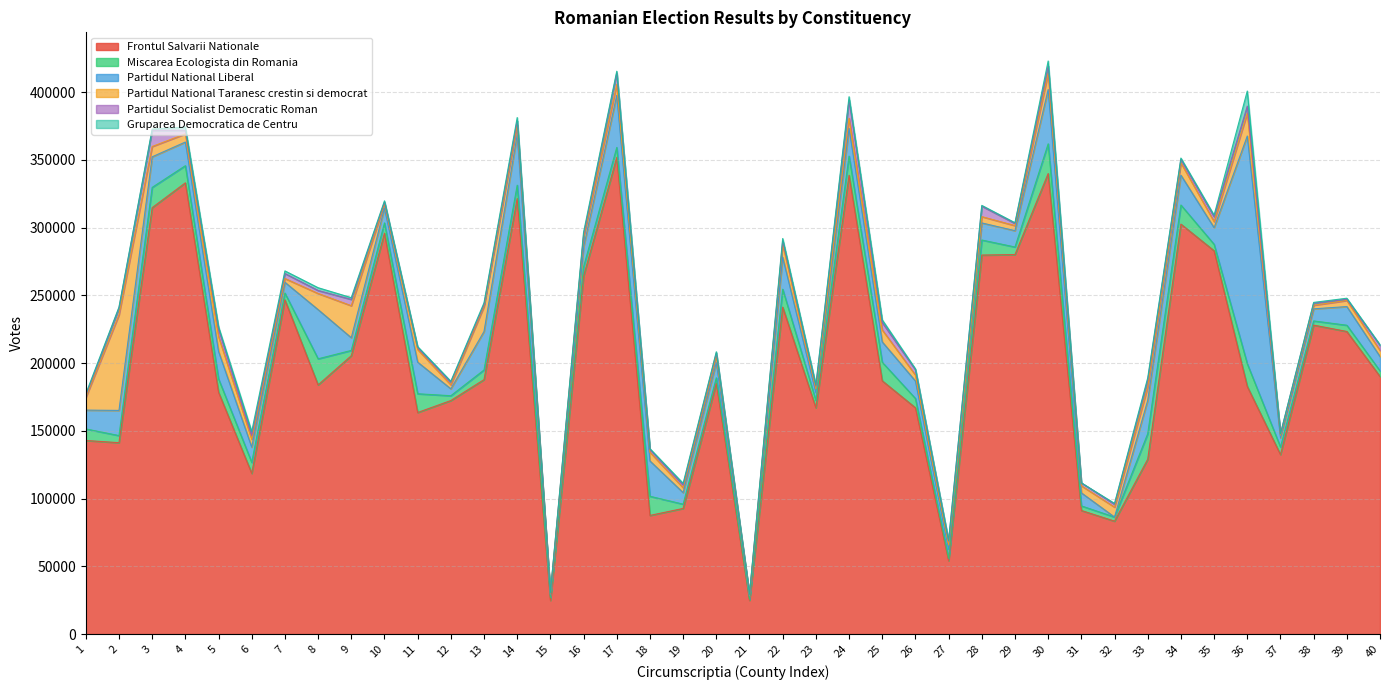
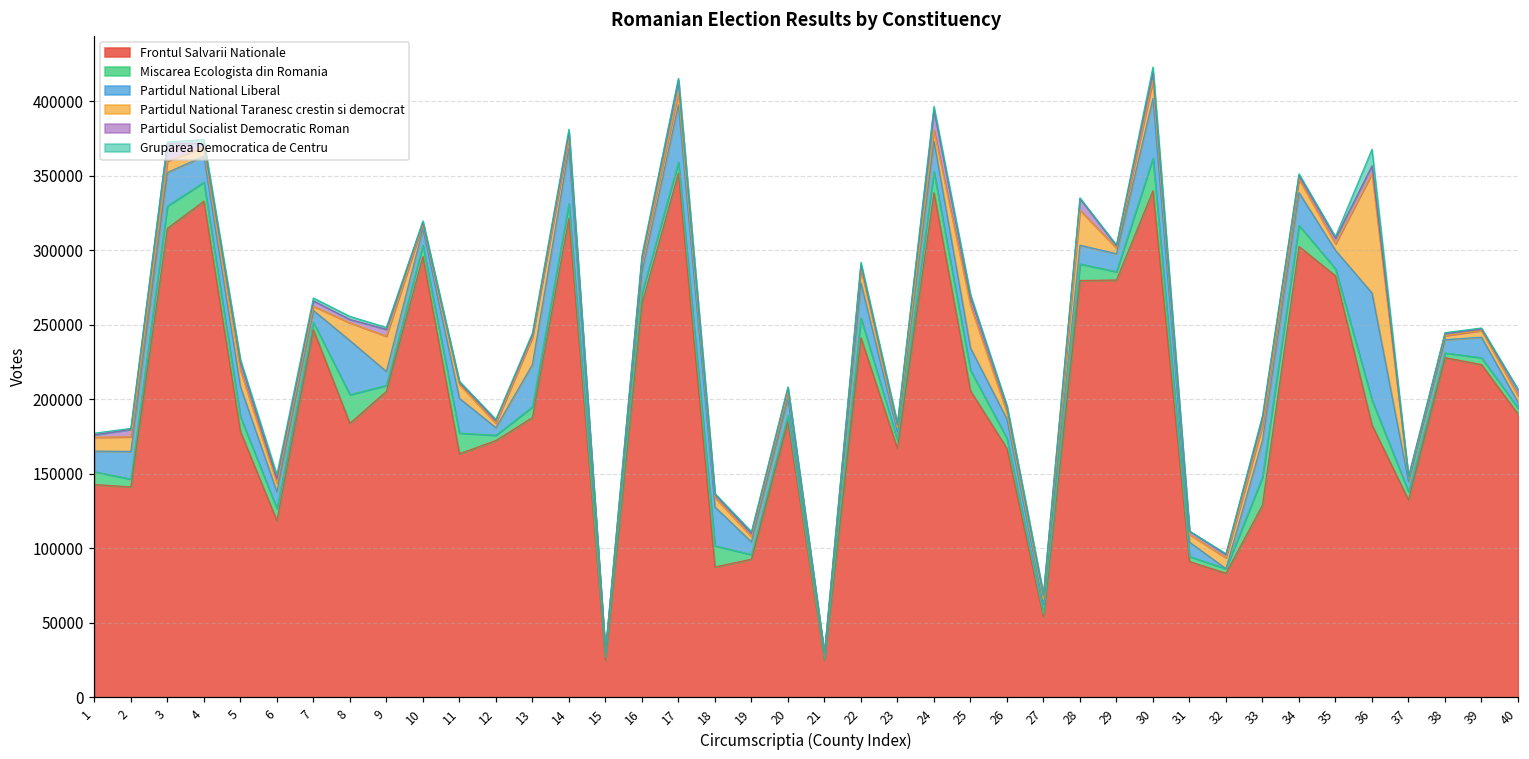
Partidul National Taranesc crestin si democrat, 2: 71000 -> 10000
Frontul Salvarii Nationale, 25: 187000 -> 206000
Partidul National Taranesc crestin si democrat, 25: 9000 -> 29000
Partidul National Taranesc crestin si democrat, 28: 5000 -> 23000
Partidul National Liberal, 36: 168000 -> 72000
Partidul National Taranesc crestin si democrat, 36: 17000 -> 80000
Partidul National Liberal, 40: 11000 -> 4000
